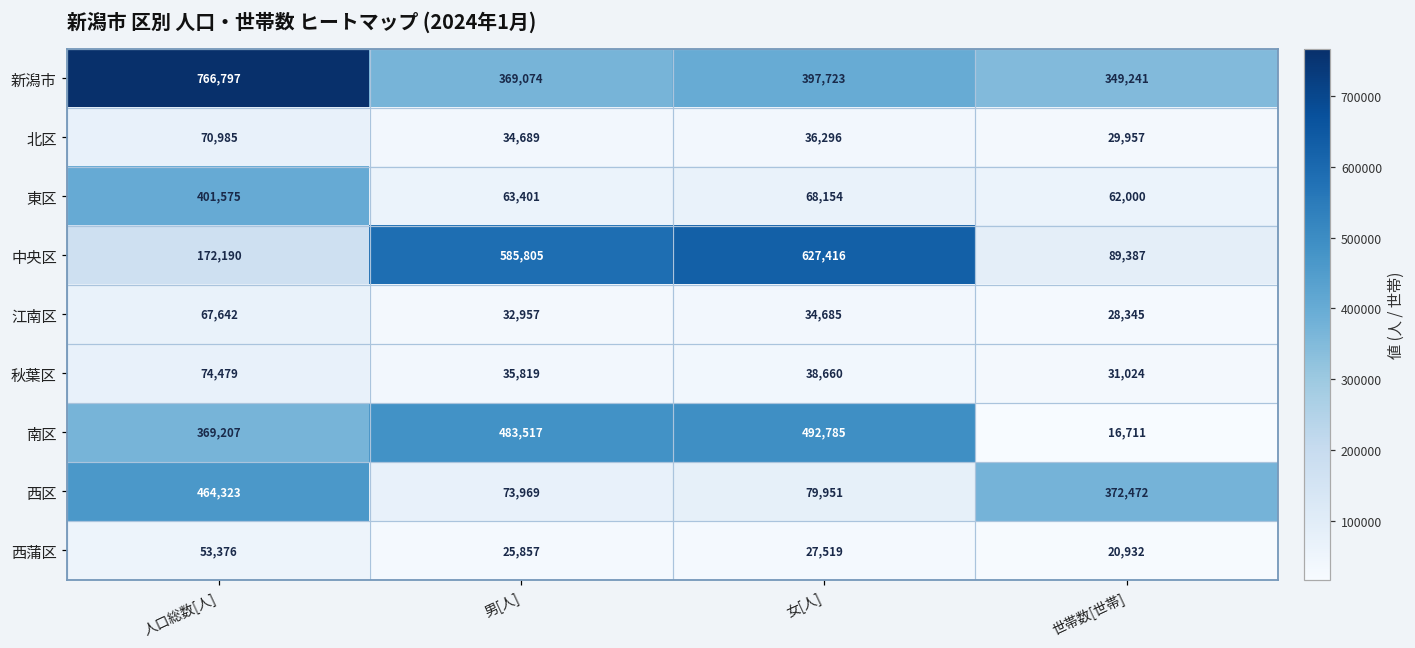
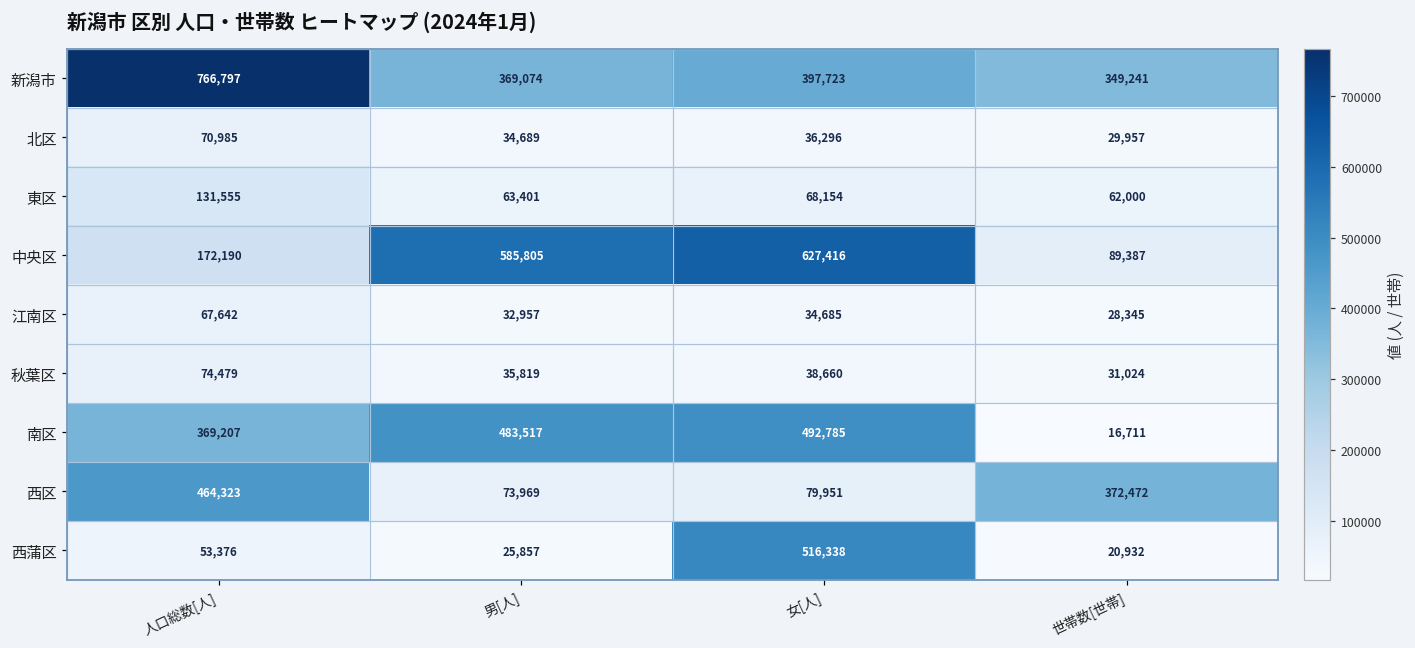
東区, 人口総数[人]: 401,575 -> 131,555
西蒲区, 女[人]: 27,519 -> 516,338
